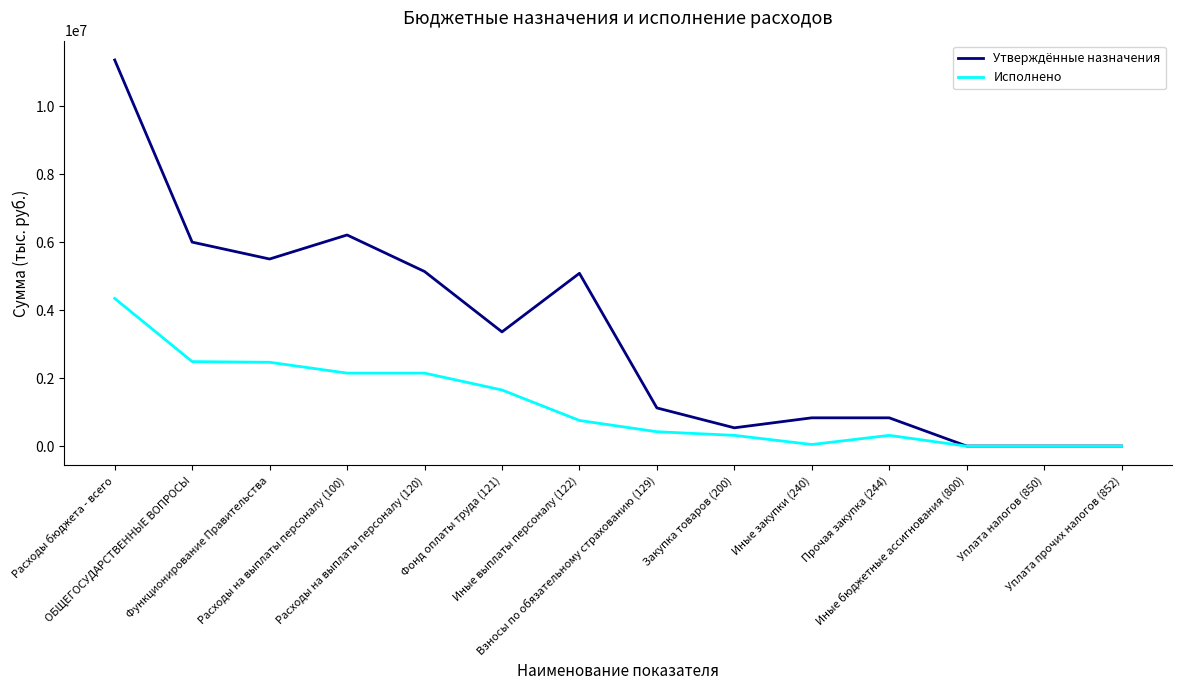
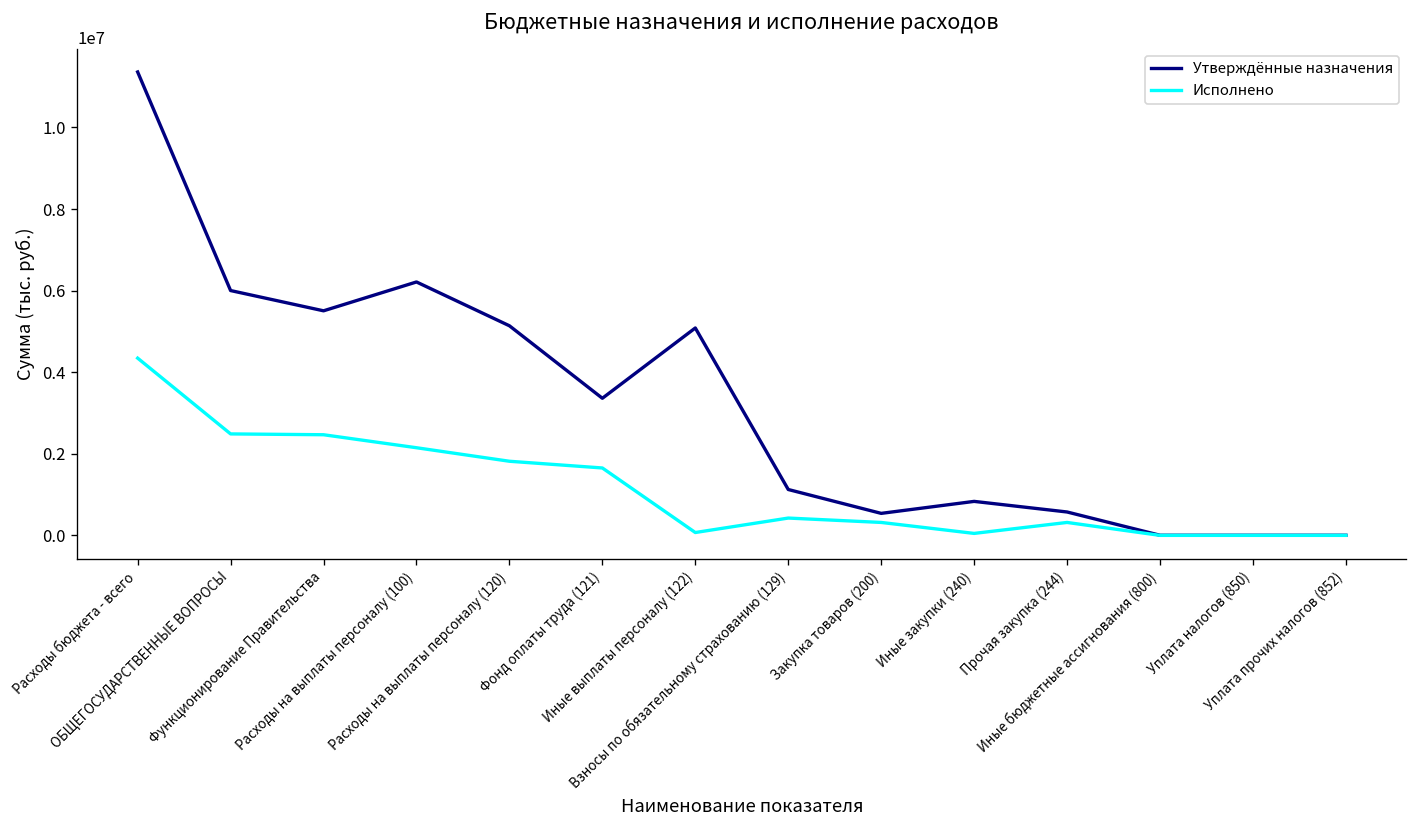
Исполнено, Расходы на выплаты персоналу (120): 2100000 -> 1800000
Исполнено, Иные выплаты персоналу (122): 800000 -> 100000
Утверждённые назначения, Прочая закупка (244): 800000 -> 600000
